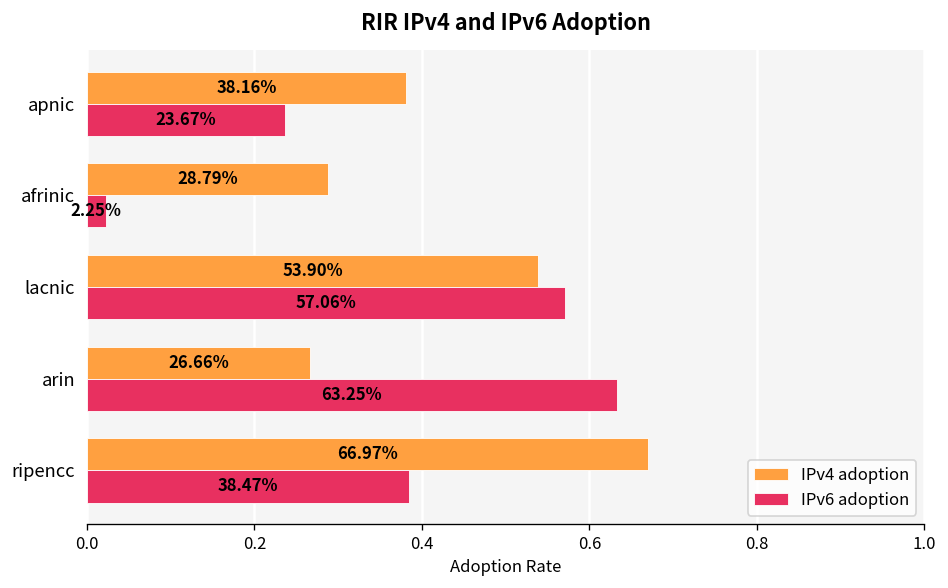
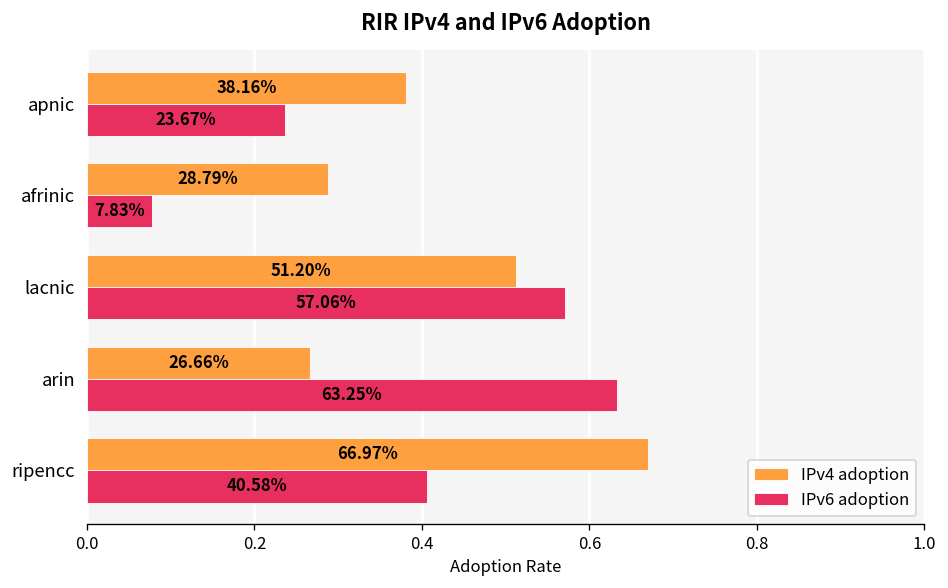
IPv6 adoption, afrinic: 2.25% -> 7.83%
IPv4 adoption, lacnic: 53.90% -> 51.20%
IPv6 adoption, ripencc: 38.47% -> 40.58%
